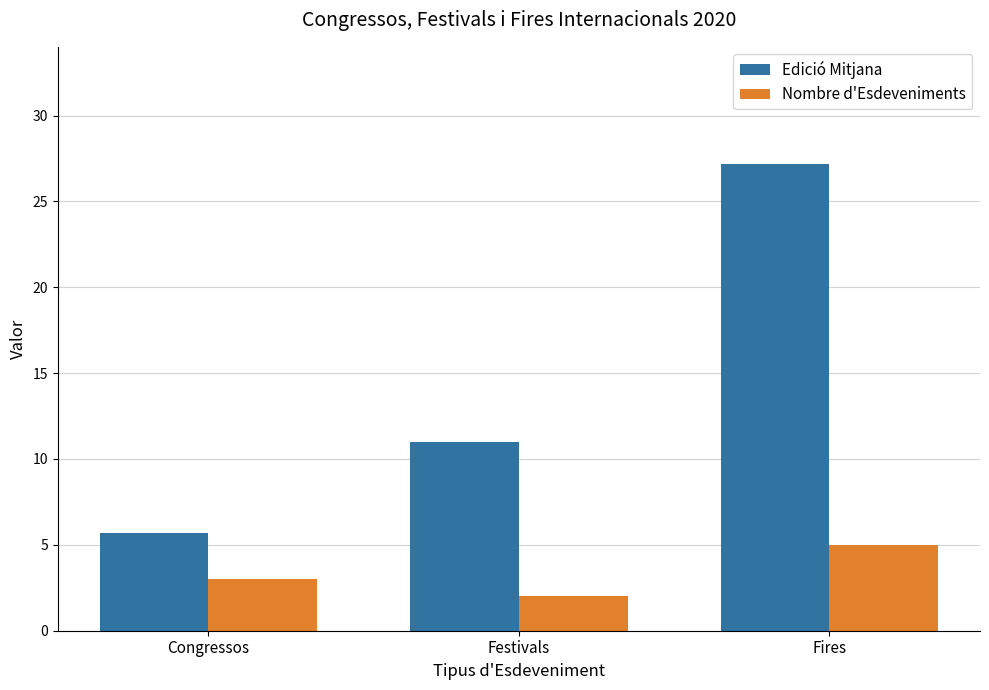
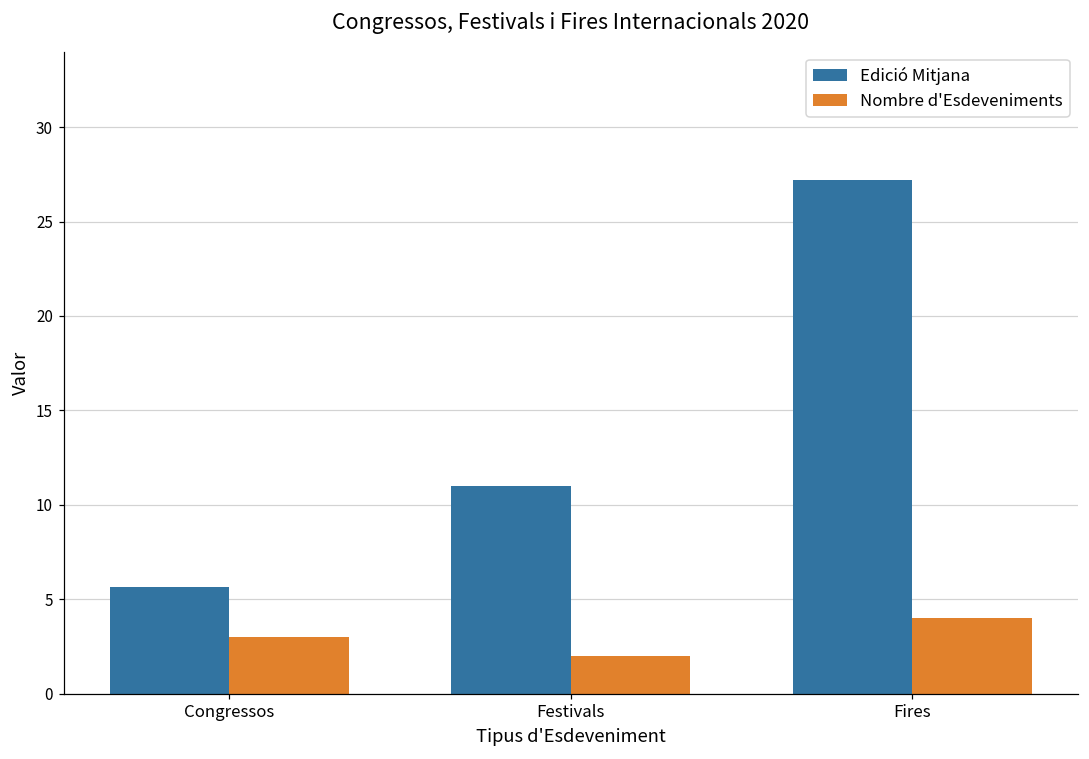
Nombre d'Esdeveniments, Fires: 5 -> 4
